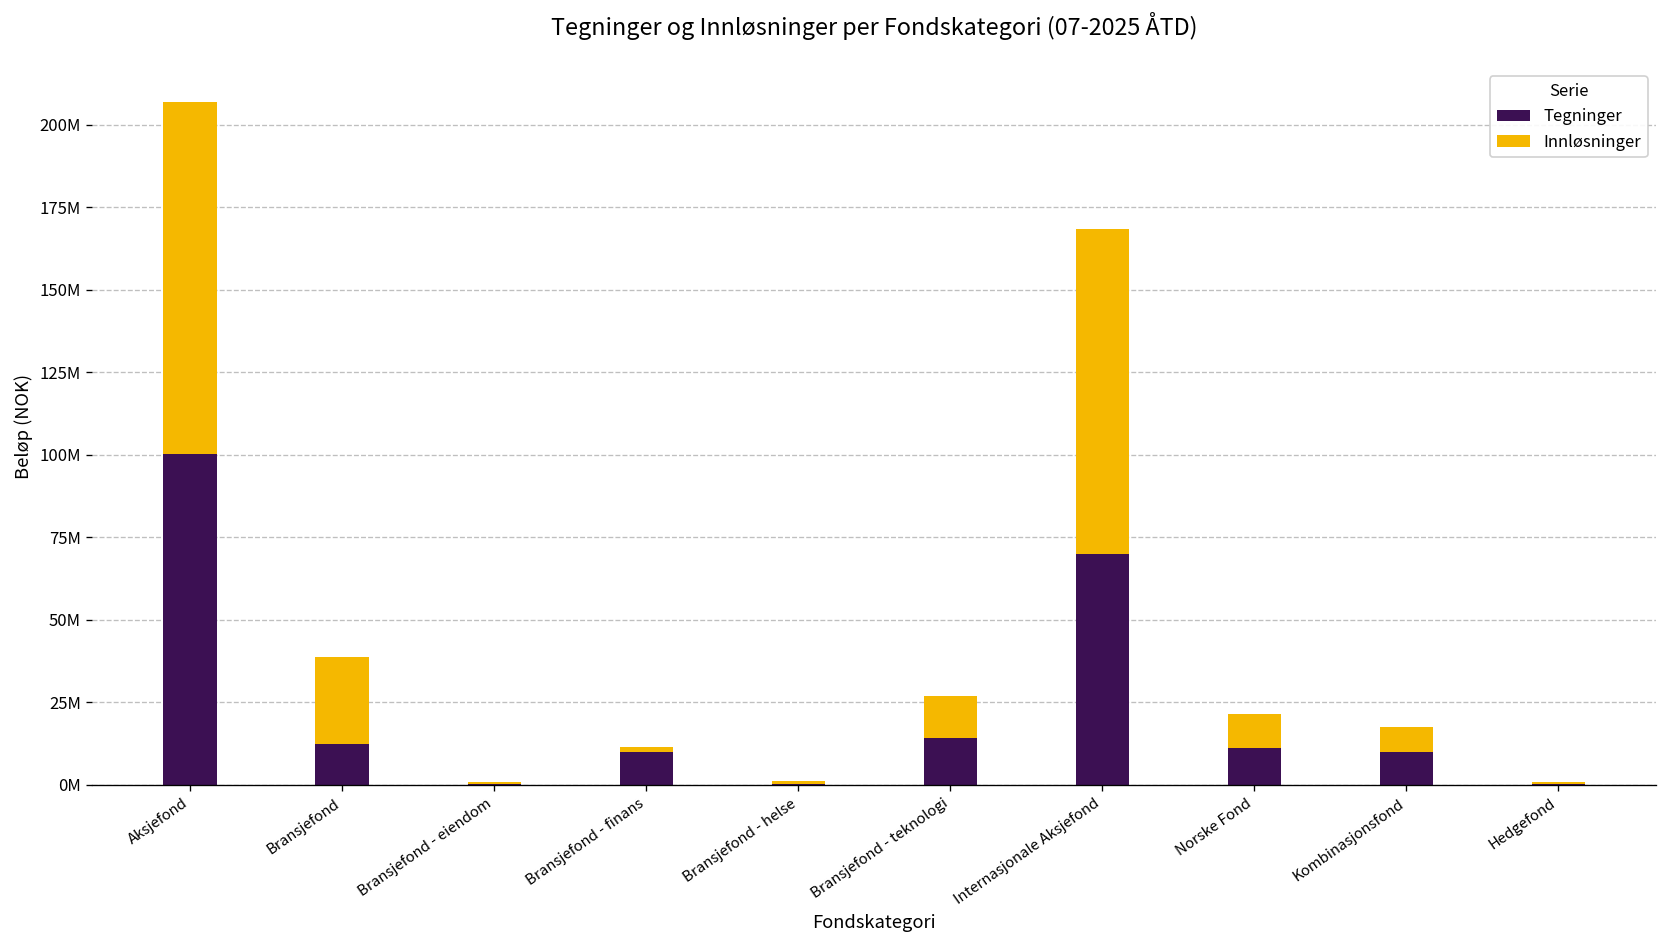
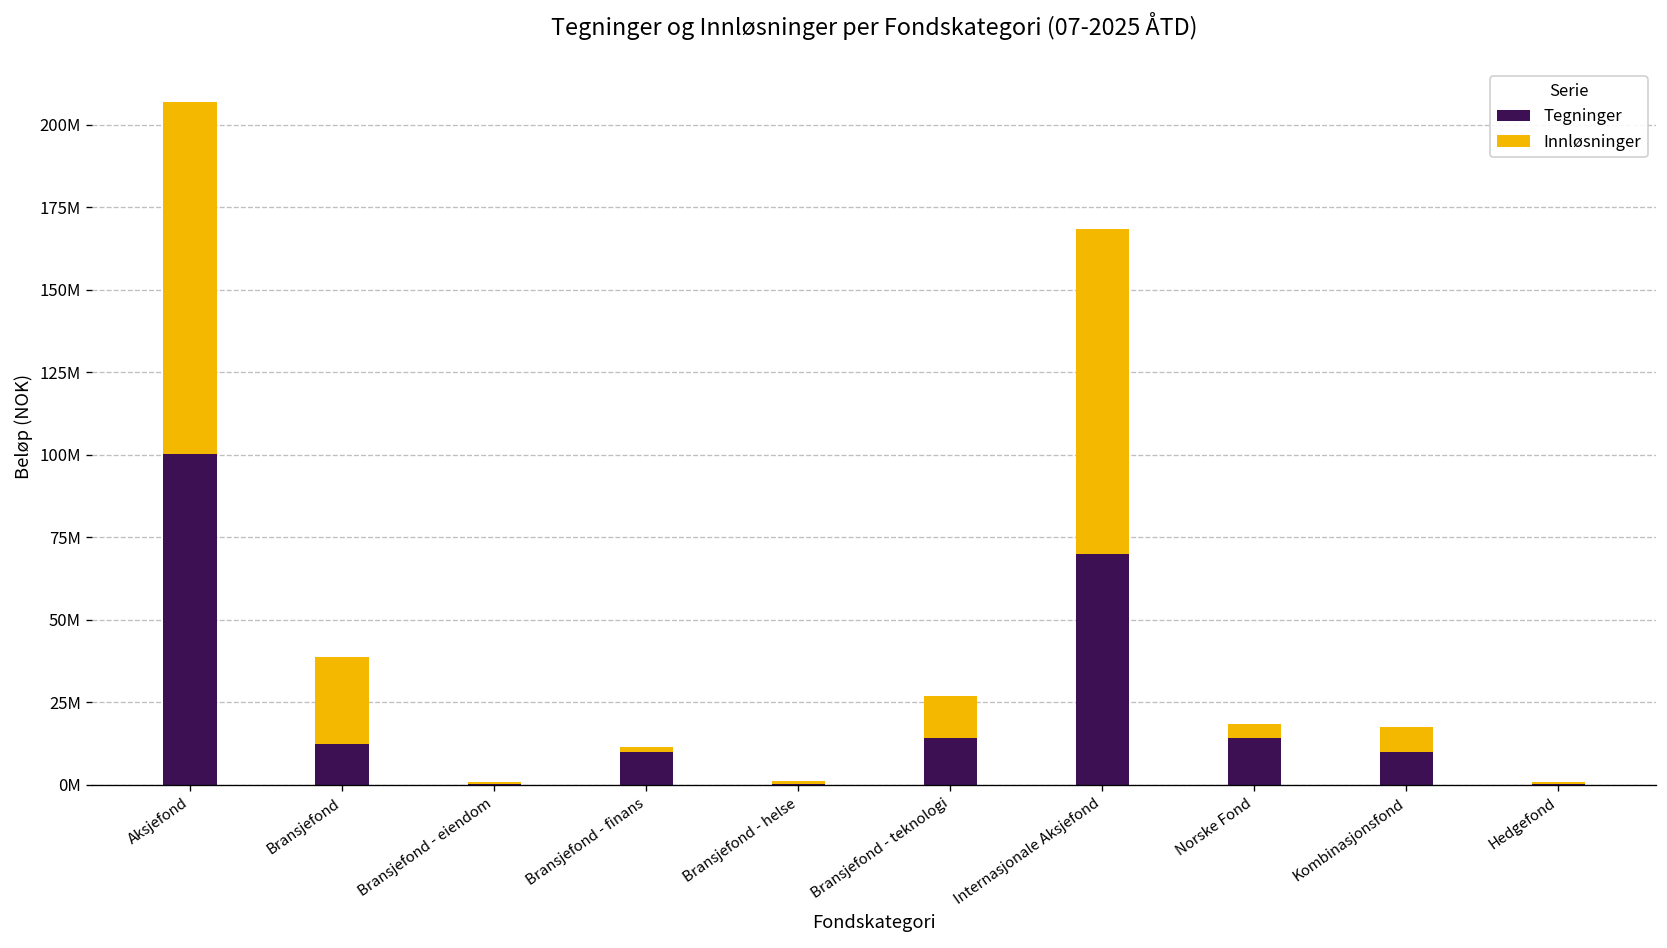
Tegninger, Norske Fond: 11000000 -> 14000000
Innløsninger, Norske Fond: 10000000 -> 4000000
